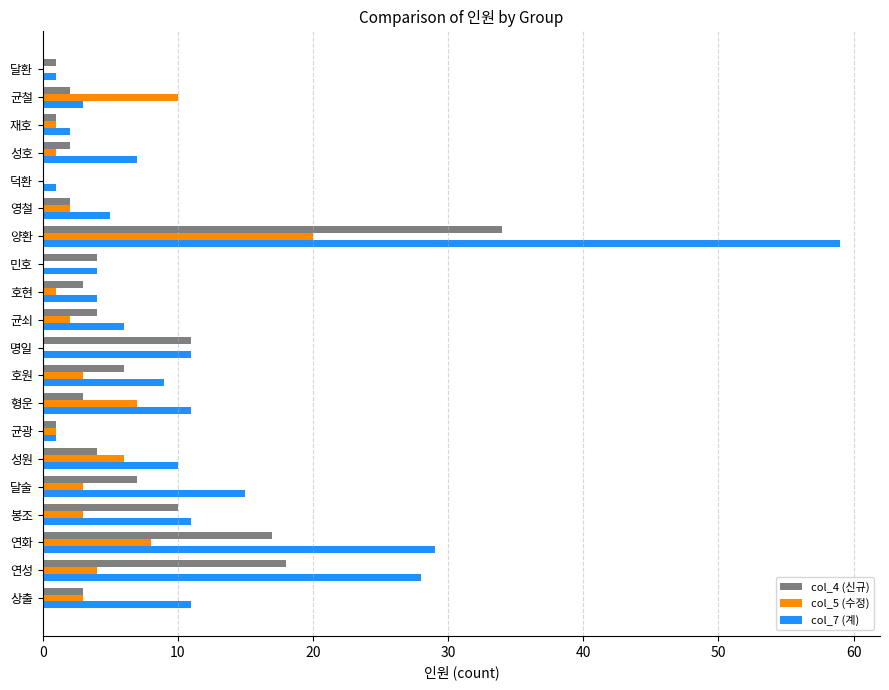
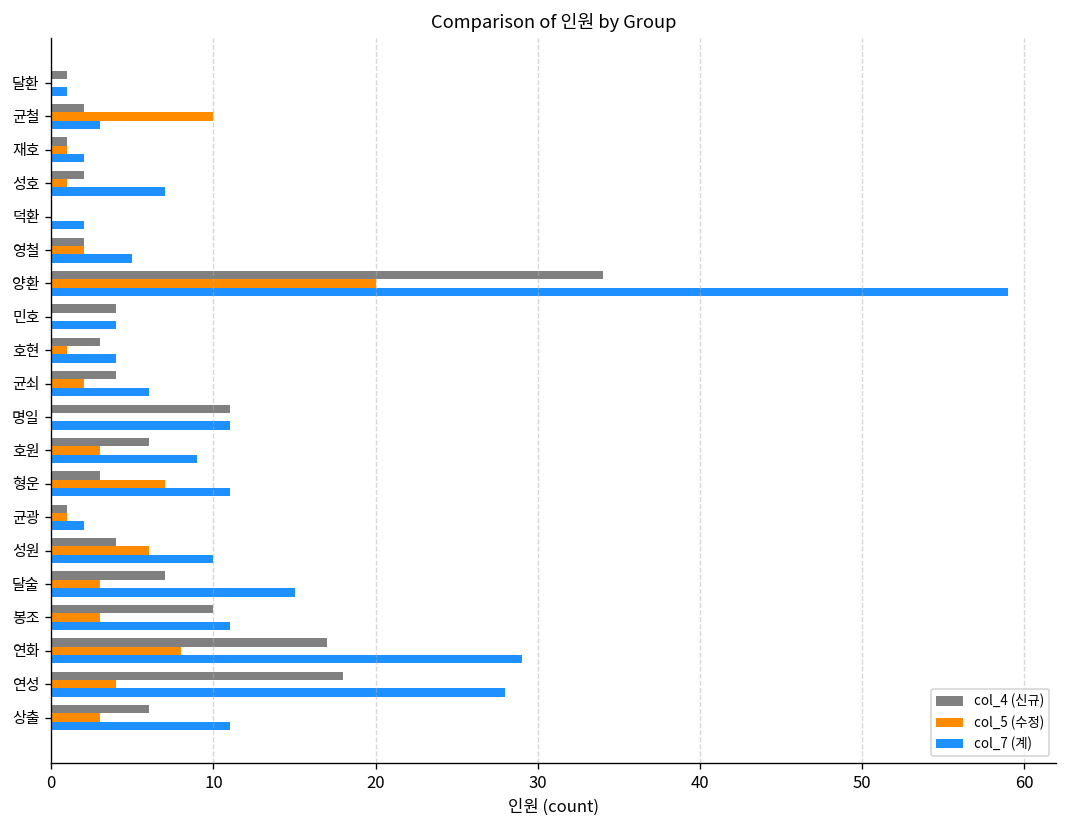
col_7 (계), 덕환: 1 -> 2
col_7 (계), 균광: 1 -> 2
col_4 (신규), 상출: 3 -> 6
